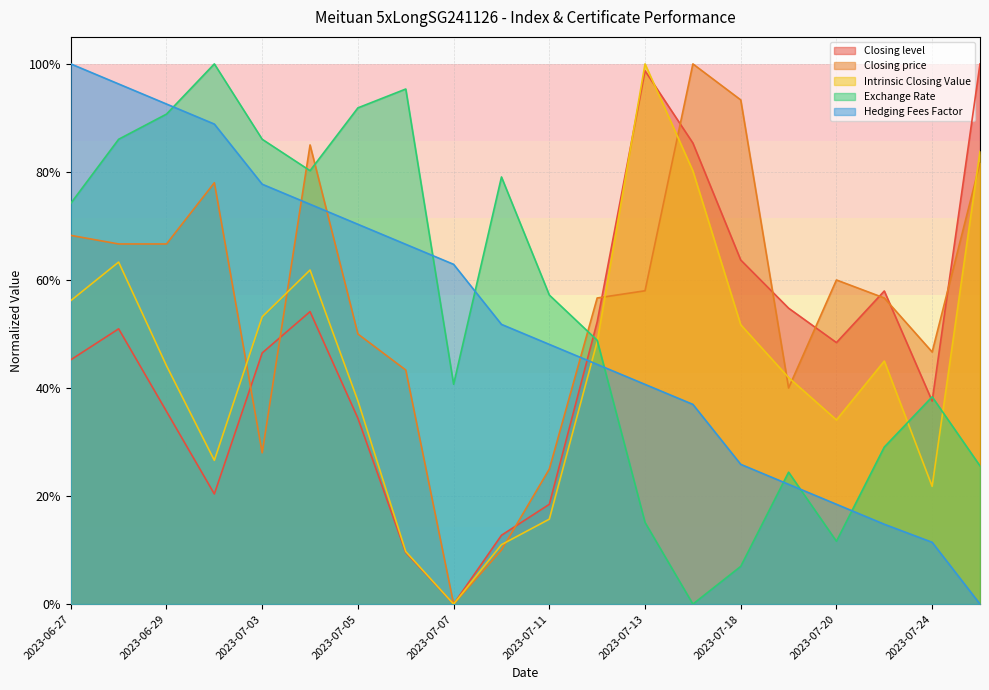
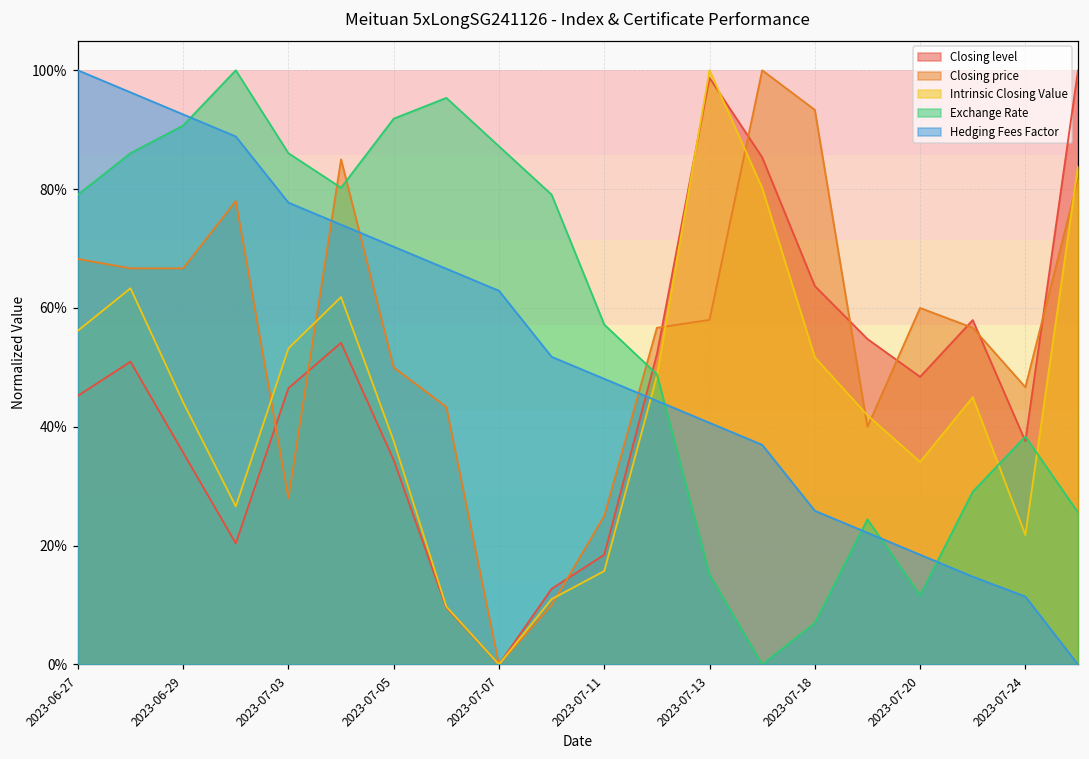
Exchange Rate, 2023-06-27: 74% -> 79%
Exchange Rate, 2023-07-07: 41% -> 87%
